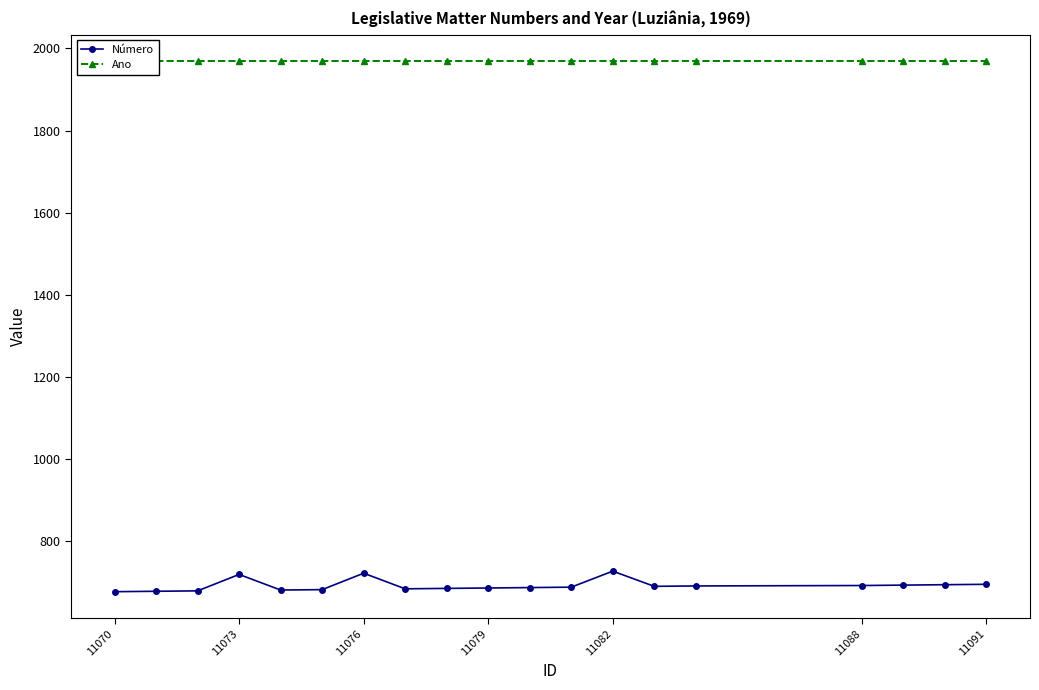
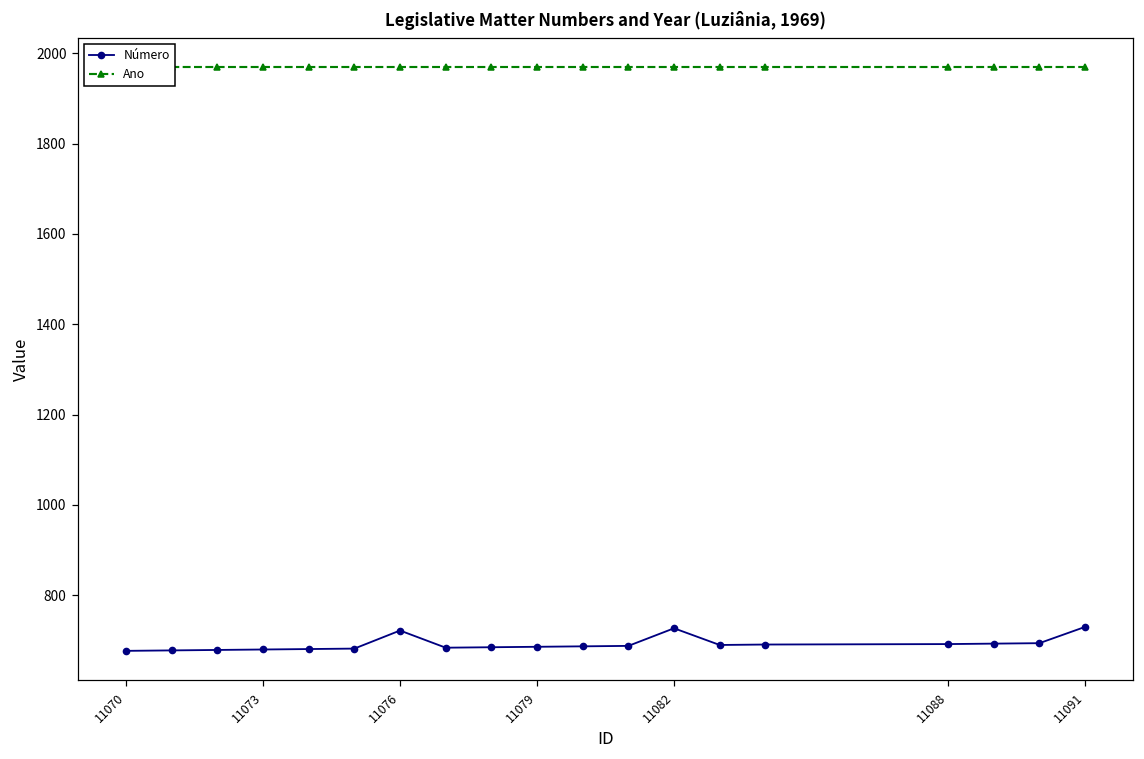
Número, 11073: 720 -> 680
Número, 11091: 700 -> 730
